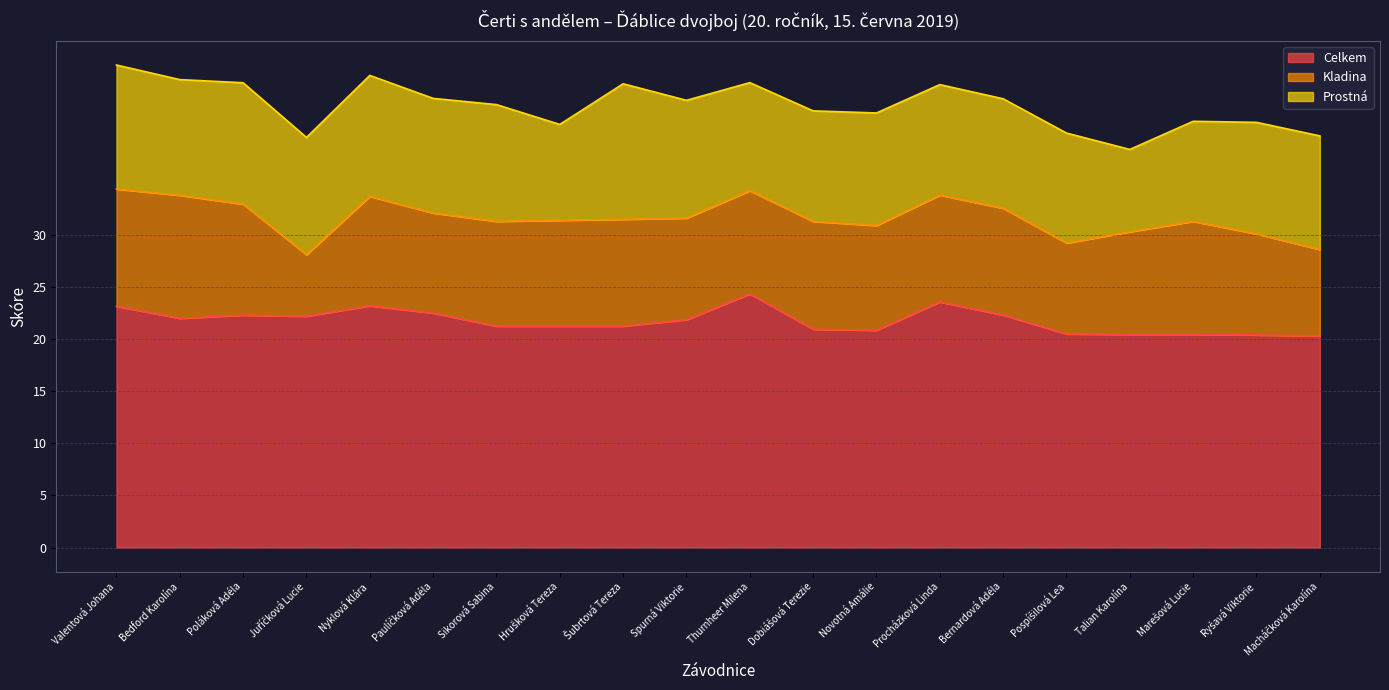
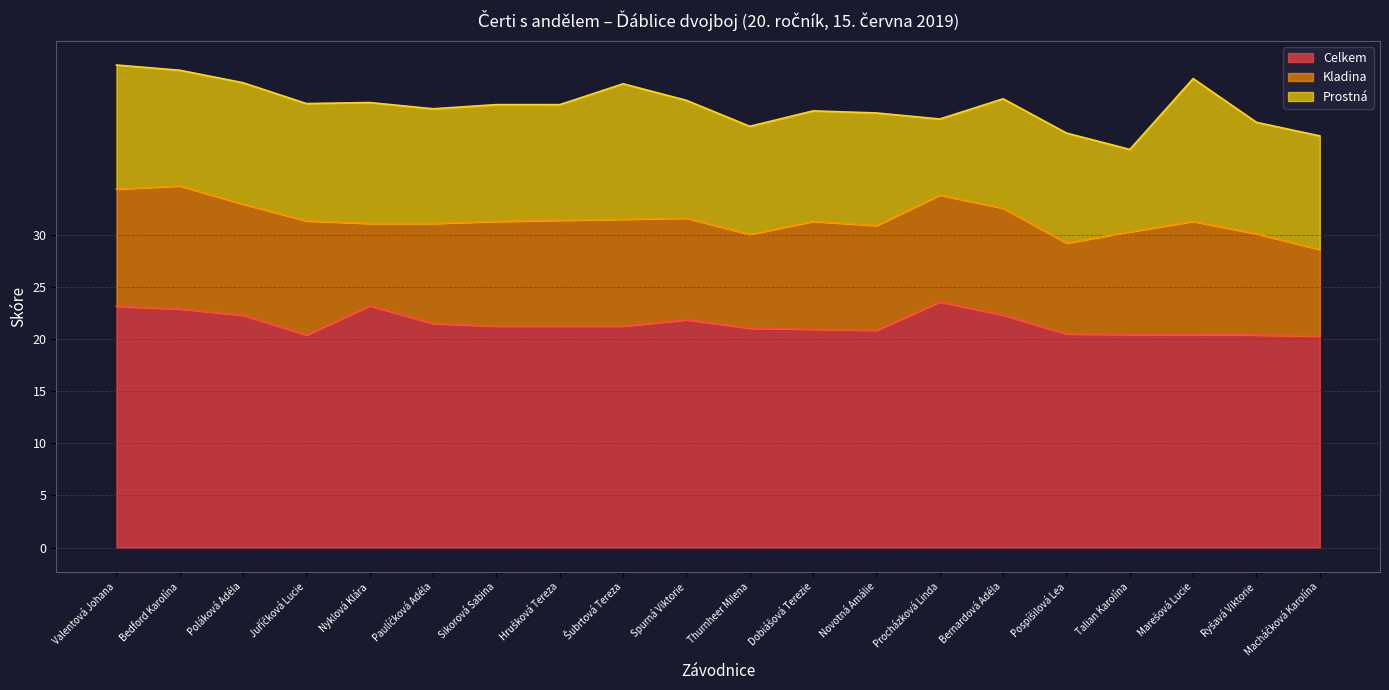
Celkem, Bedford Karolína: 22.0 -> 22.9
Celkem, Juříčková Lucie: 22.2 -> 20.4
Kladina, Juříčková Lucie: 5.9 -> 11.0
Kladina, Nyklová Klára: 10.5 -> 7.9
Celkem, Paulíčková Adéla: 22.5 -> 21.5
Prostná, Hrušková Tereza: 9.2 -> 11.1
Celkem, Thurnheer Milena: 24.3 -> 21.1
Kladina, Thurnheer Milena: 9.9 -> 9.0
Prostná, Procházková Linda: 10.6 -> 7.3
Prostná, Marešová Lucie: 9.6 -> 13.7
